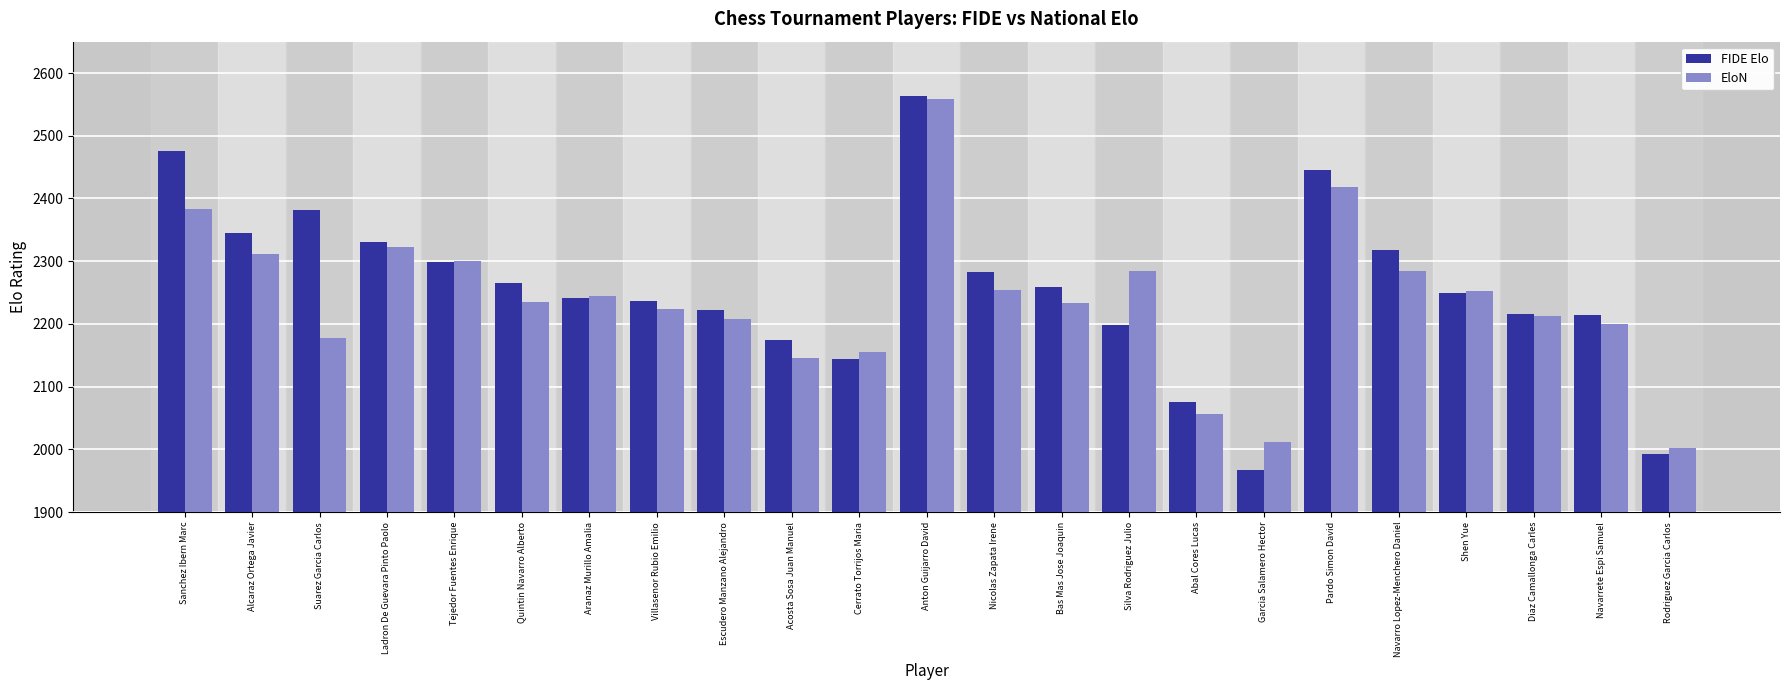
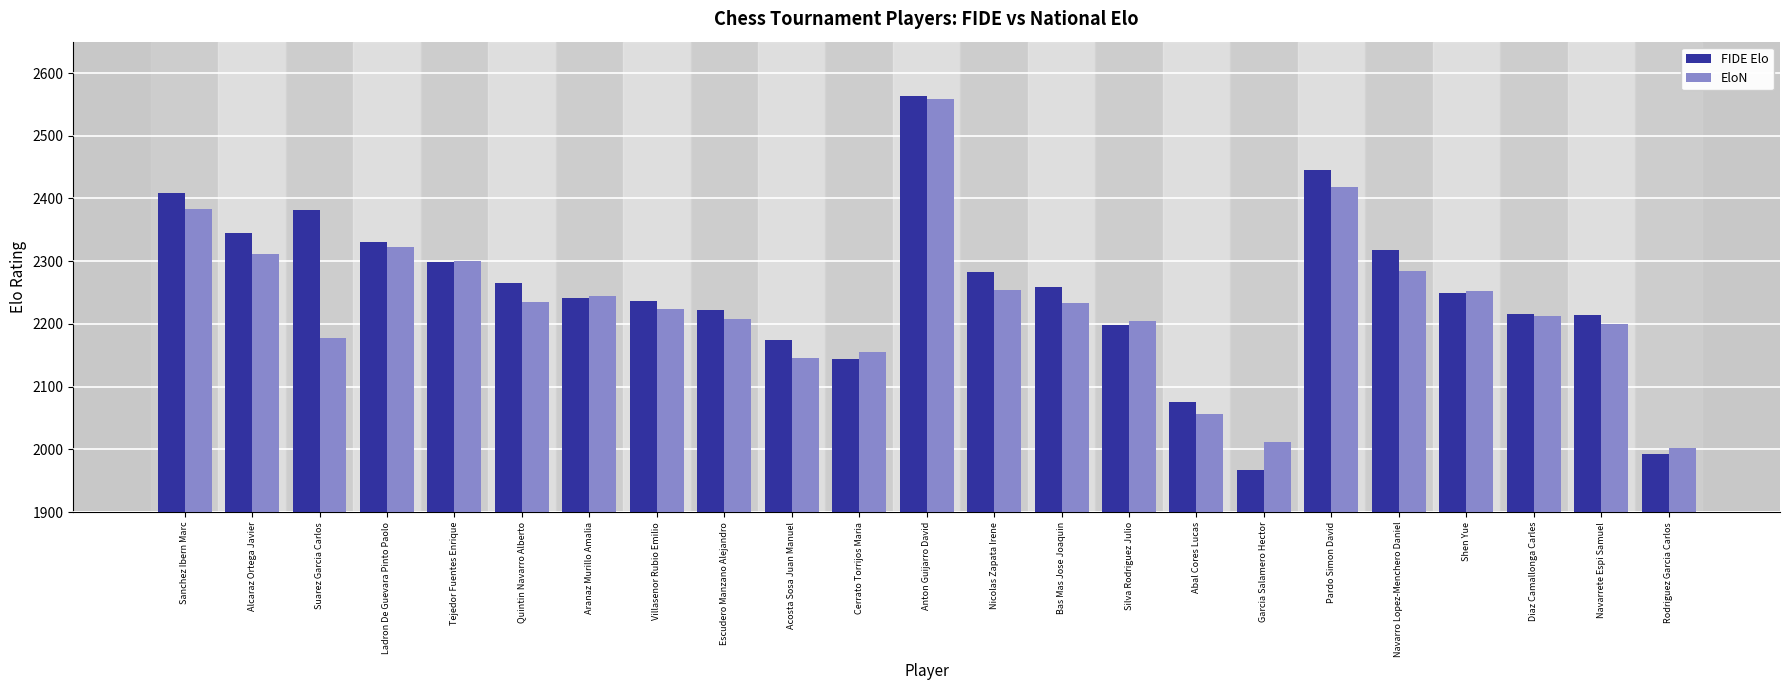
FIDE Elo, Sanchez Ibern Marc: 2480 -> 2410
EloN, Silva Rodriguez Julio: 2280 -> 2200
